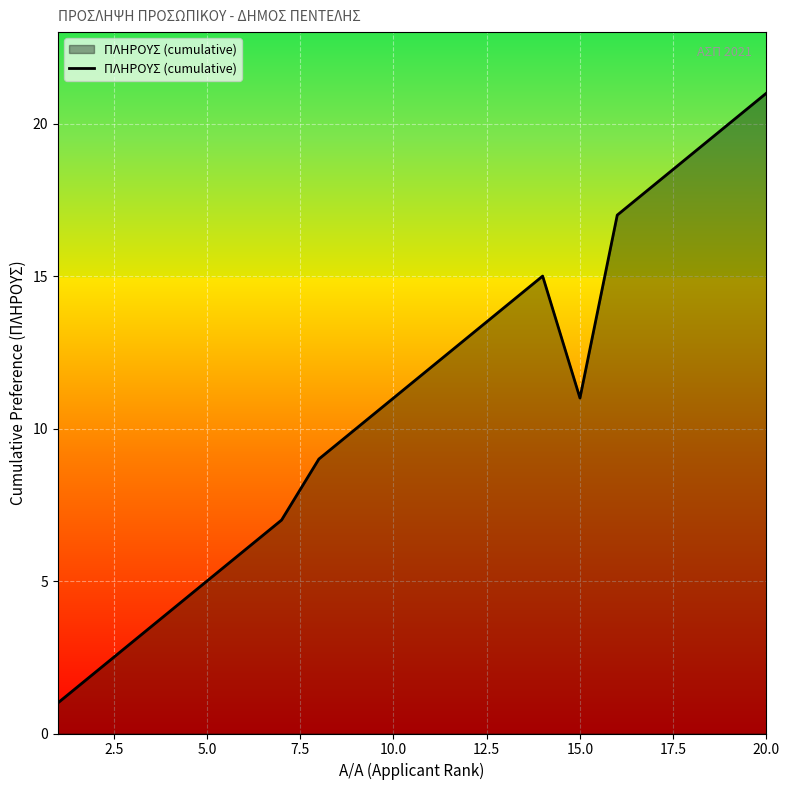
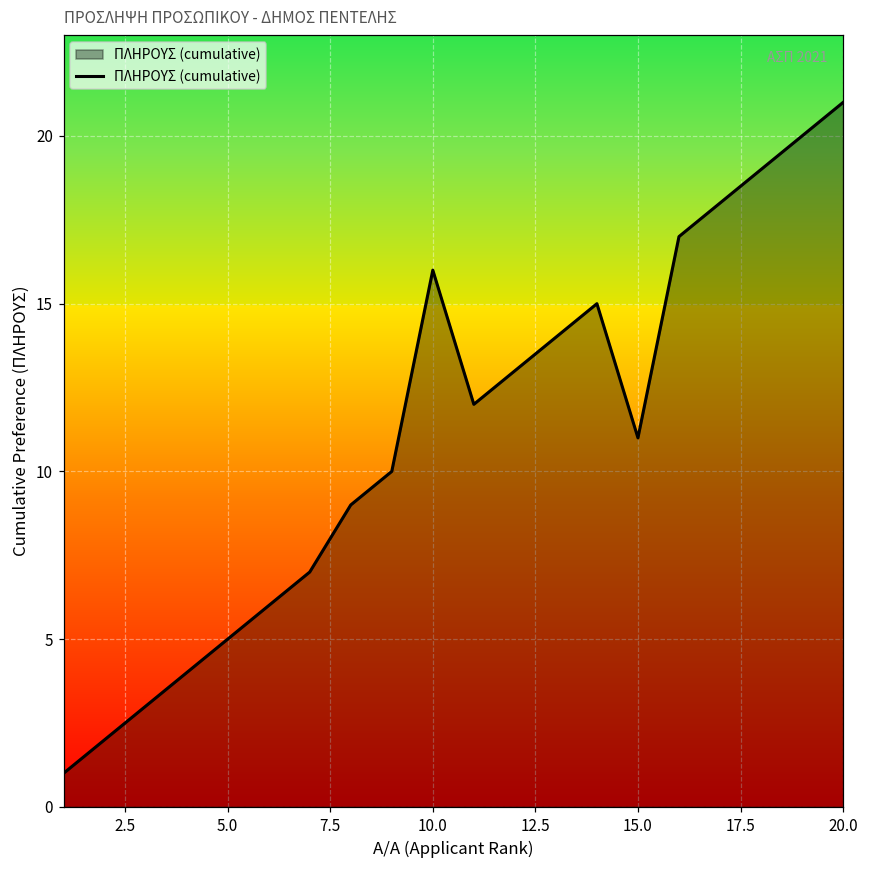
10.0: 11 -> 16
